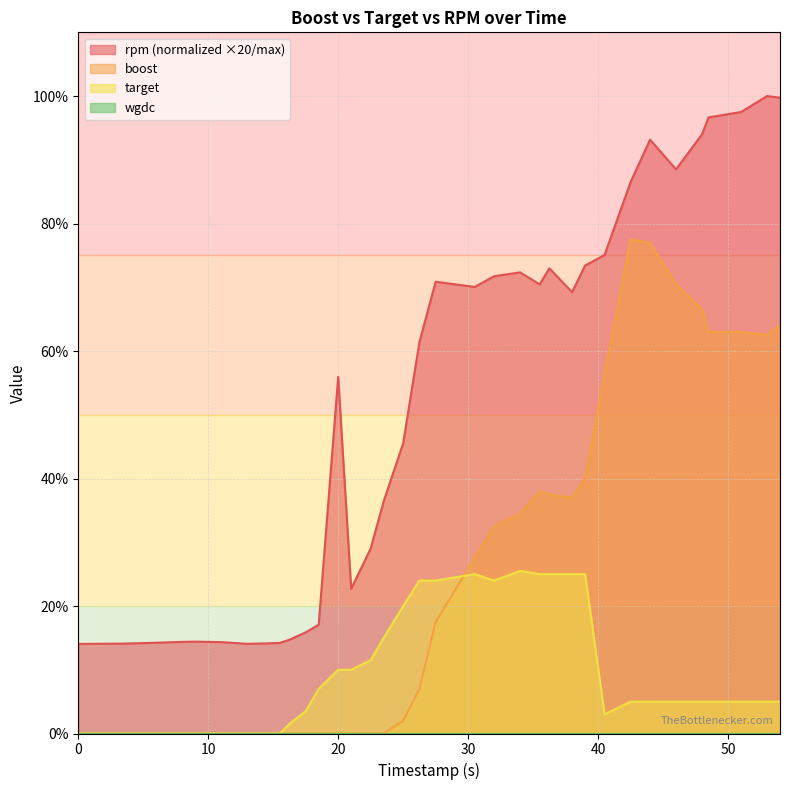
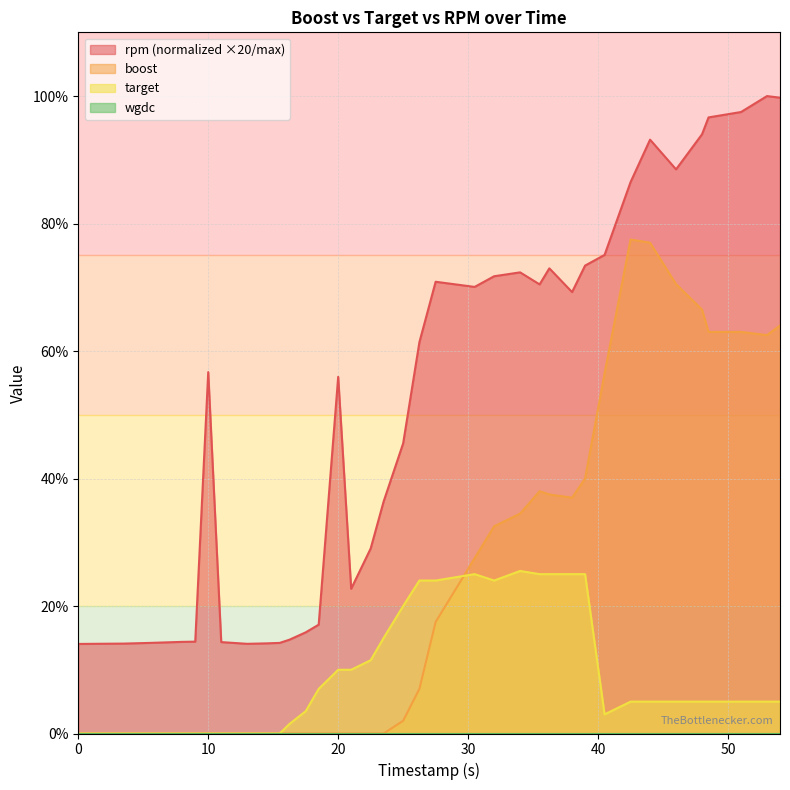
rpm (normalized ×20/max), 10: 14% -> 57%
